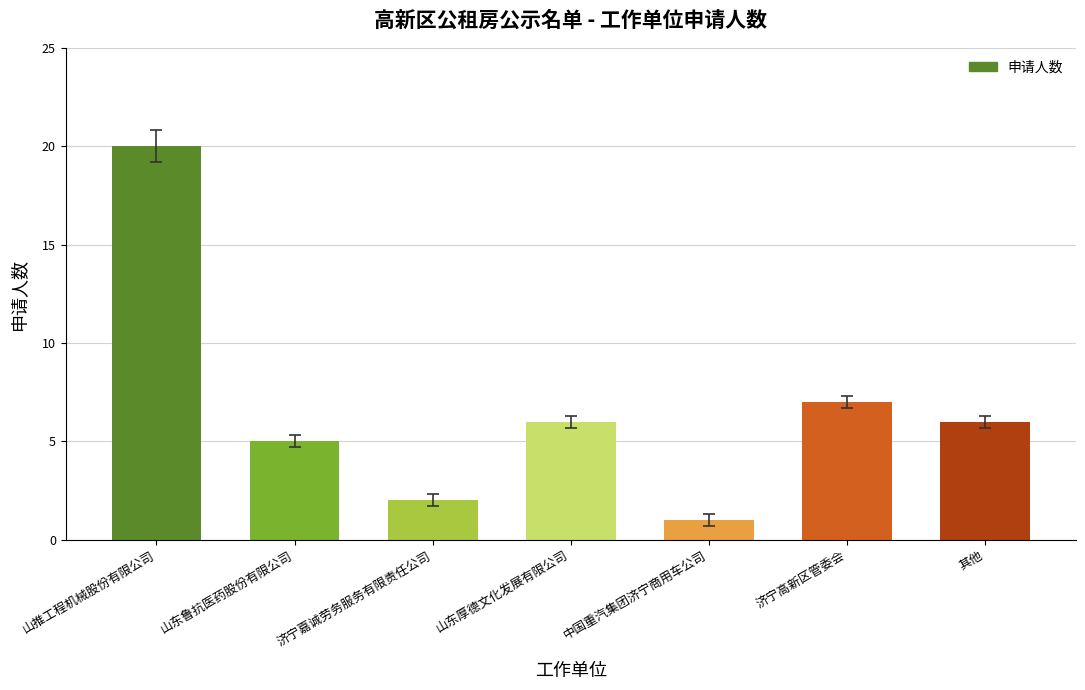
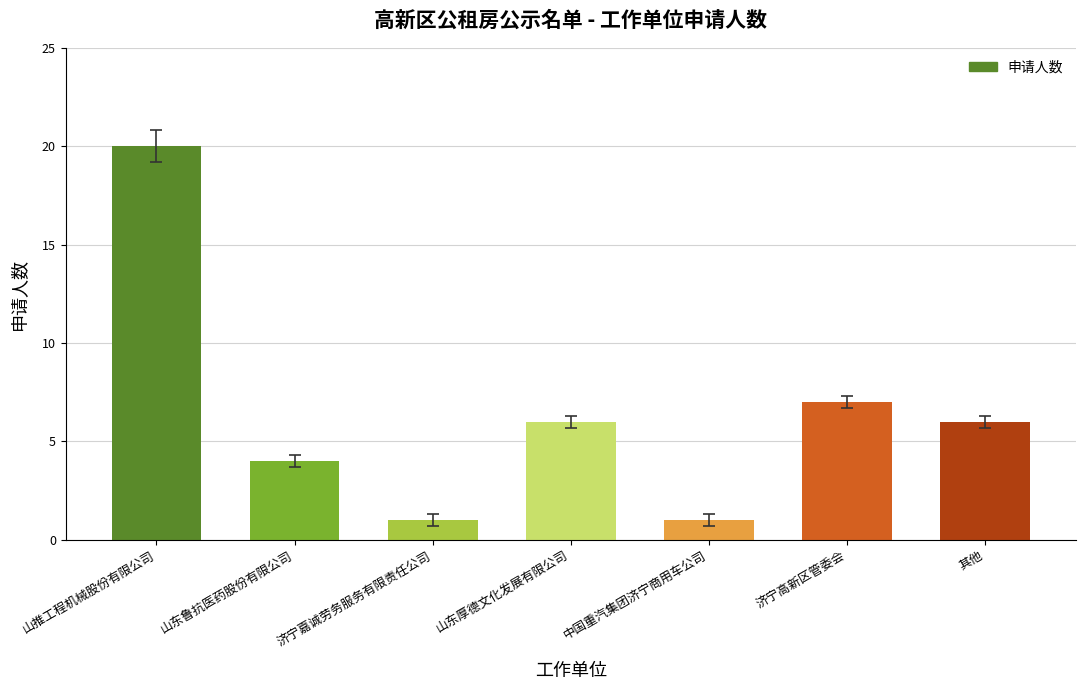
申请人数, 山东鲁抗医药股份有限公司: 5 -> 4
申请人数, 济宁嘉诚劳务服务有限责任公司: 2 -> 1
